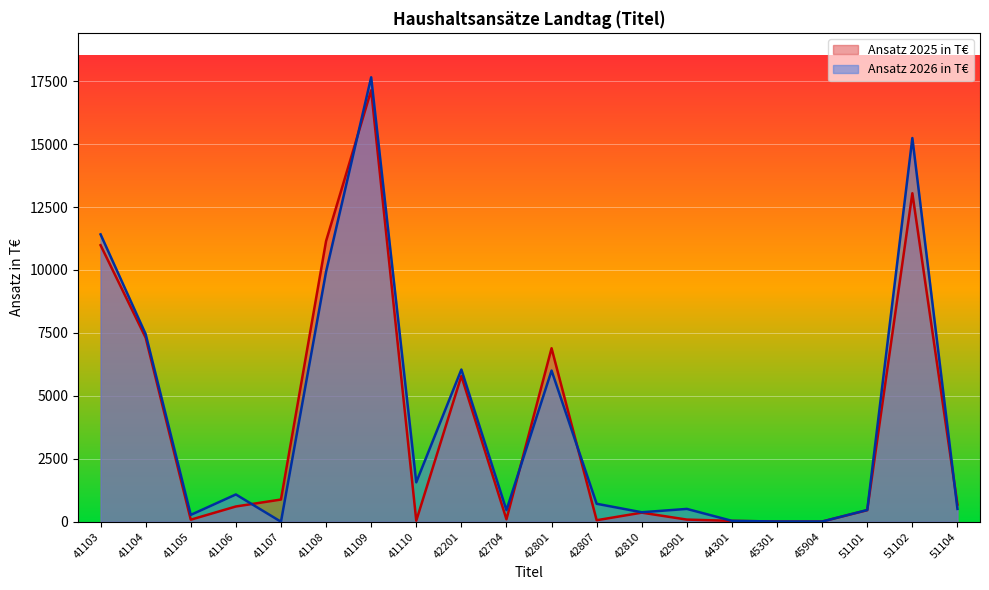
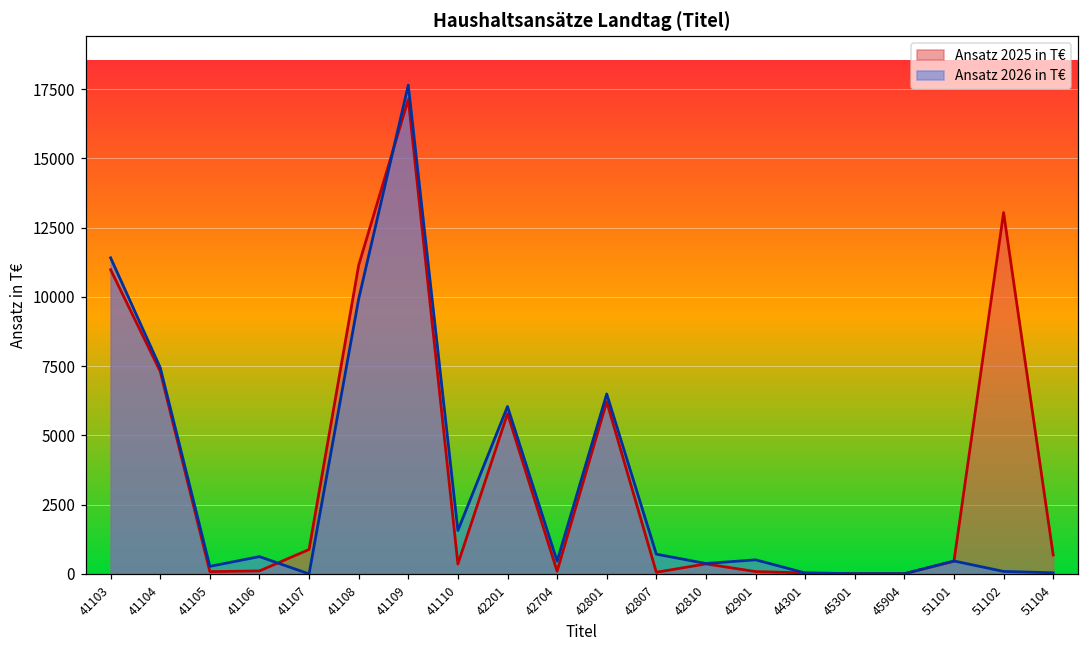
Ansatz 2025 in T€, 41106: 600 -> 100
Ansatz 2026 in T€, 41106: 1100 -> 600
Ansatz 2025 in T€, 41110: 0 -> 400
Ansatz 2025 in T€, 42801: 6900 -> 6200
Ansatz 2026 in T€, 42801: 6000 -> 6500
Ansatz 2026 in T€, 51102: 15200 -> 100
Ansatz 2026 in T€, 51104: 500 -> 0
